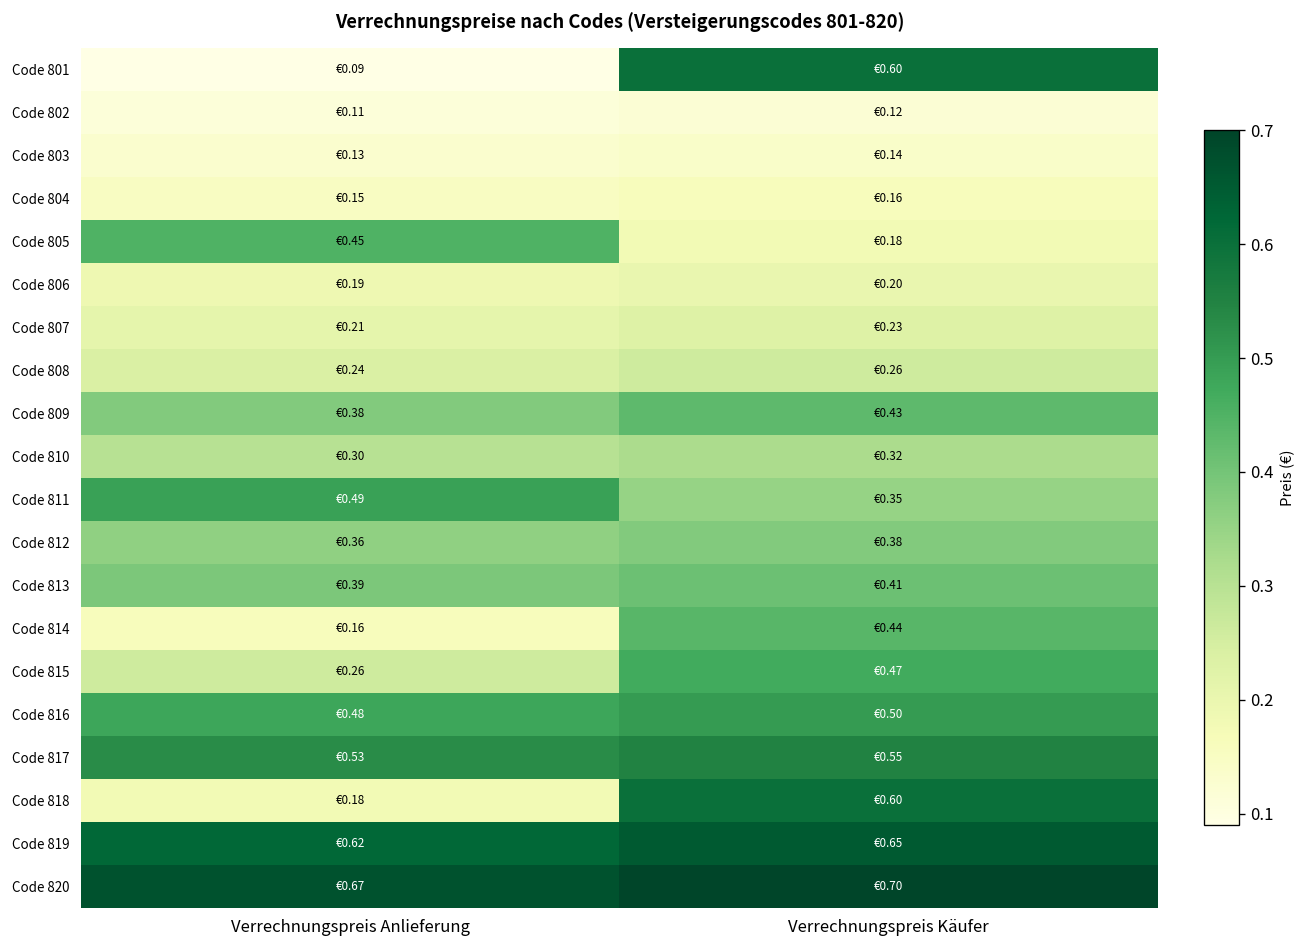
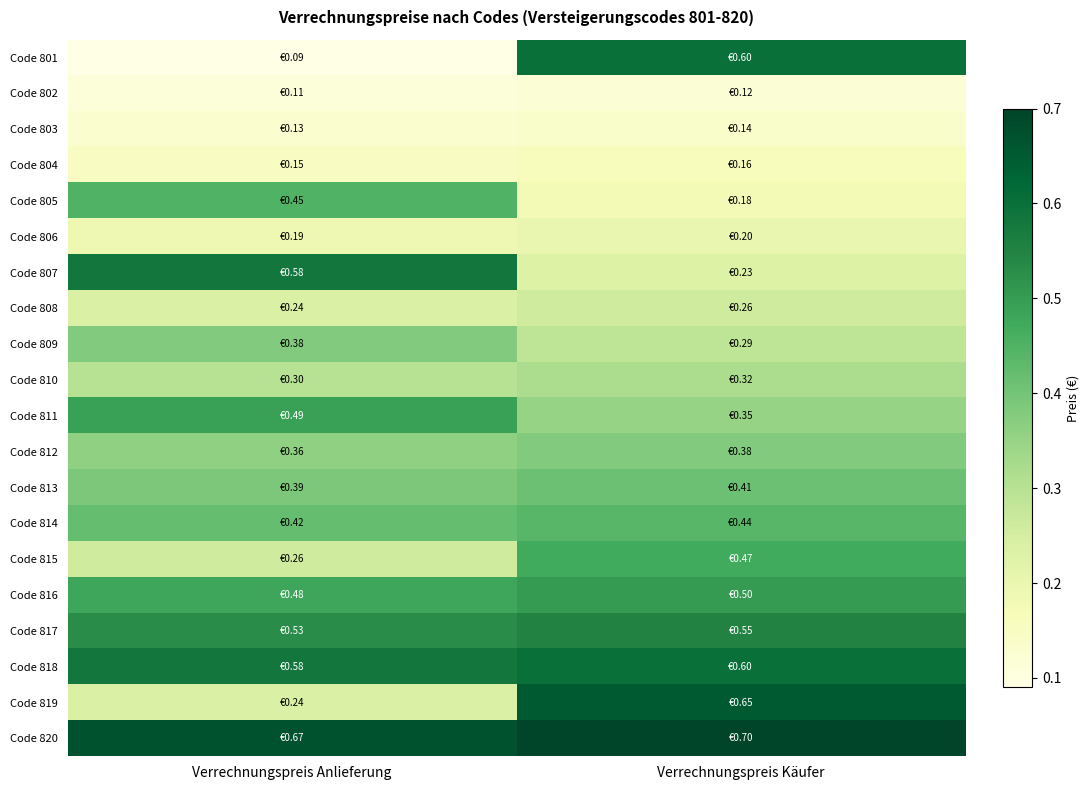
Code 807, Verrechnungspreis Anlieferung: €0.21 -> €0.58
Code 809, Verrechnungspreis Käufer: €0.43 -> €0.29
Code 814, Verrechnungspreis Anlieferung: €0.16 -> €0.42
Code 818, Verrechnungspreis Anlieferung: €0.18 -> €0.58
Code 819, Verrechnungspreis Anlieferung: €0.62 -> €0.24
